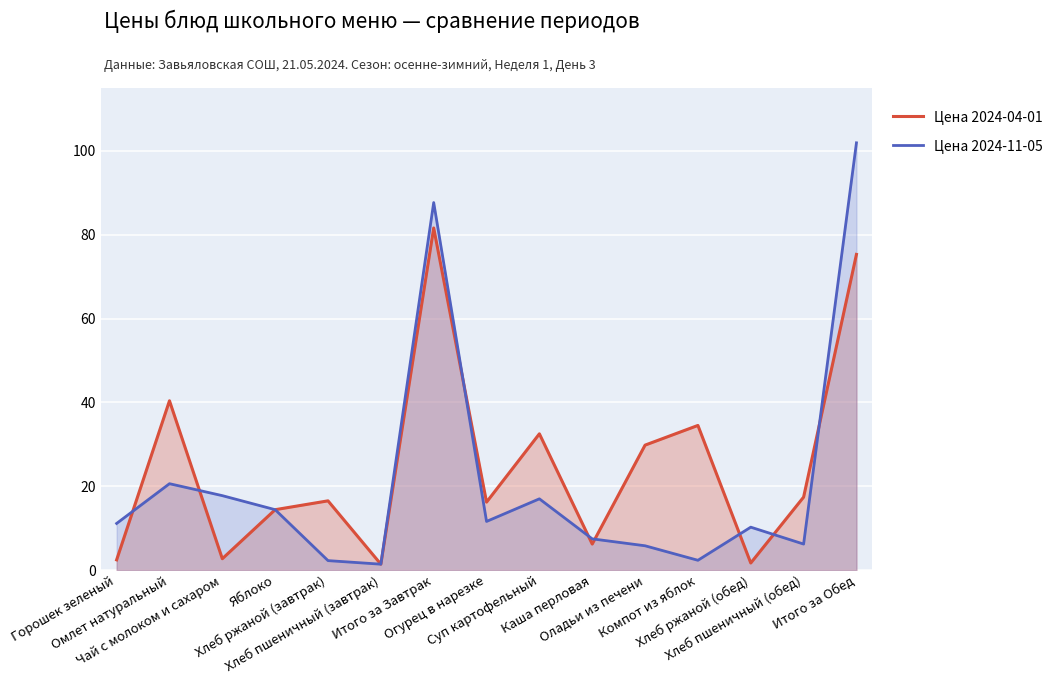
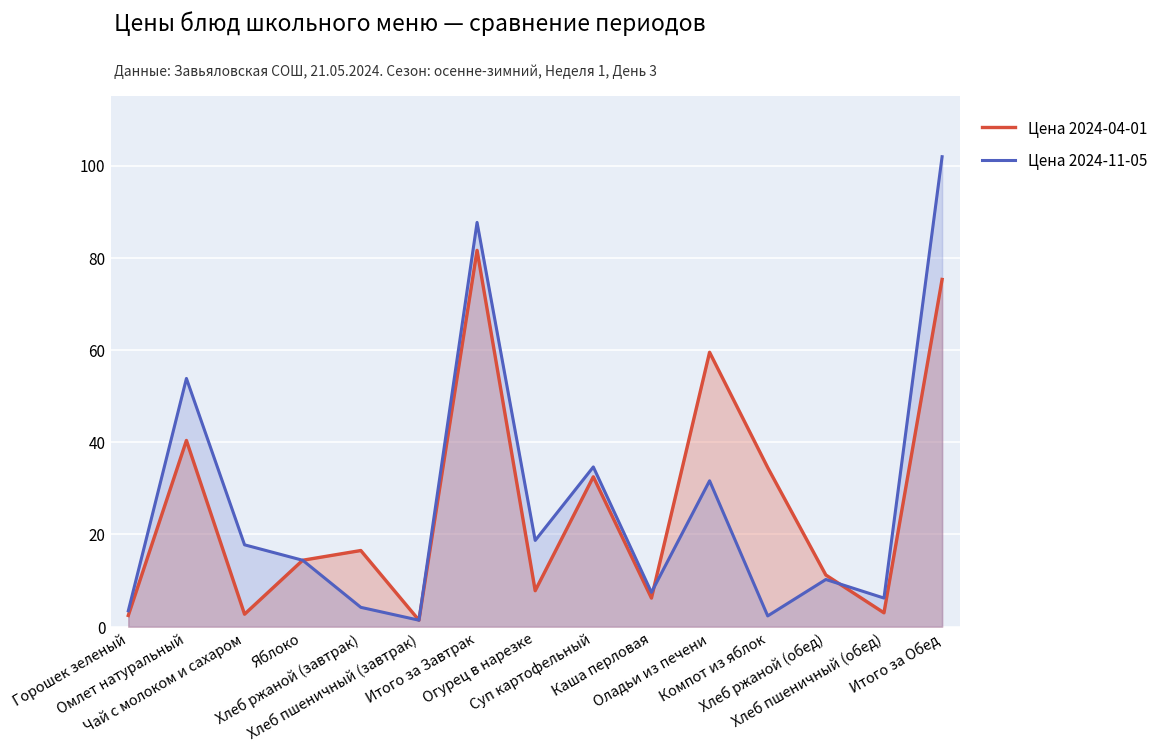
Цена 2024-11-05, Горошек зеленый: 11 -> 3
Цена 2024-11-05, Омлет натуральный: 21 -> 54
Цена 2024-11-05, Хлеб ржаной (завтрак): 2 -> 4
Цена 2024-04-01, Огурец в нарезке: 16 -> 8
Цена 2024-11-05, Огурец в нарезке: 12 -> 19
Цена 2024-11-05, Суп картофельный: 17 -> 35
Цена 2024-04-01, Оладьи из печени: 30 -> 60
Цена 2024-11-05, Оладьи из печени: 6 -> 32
Цена 2024-04-01, Хлеб ржаной (обед): 2 -> 11
Цена 2024-04-01, Хлеб пшеничный (обед): 17 -> 3
